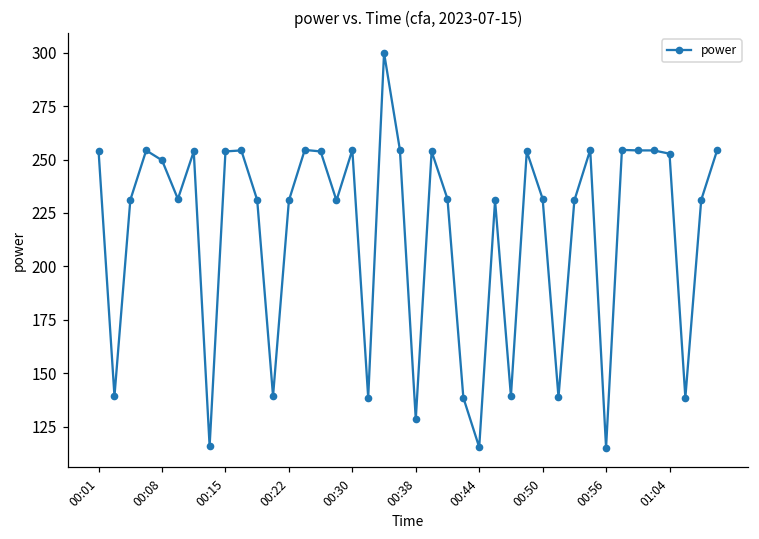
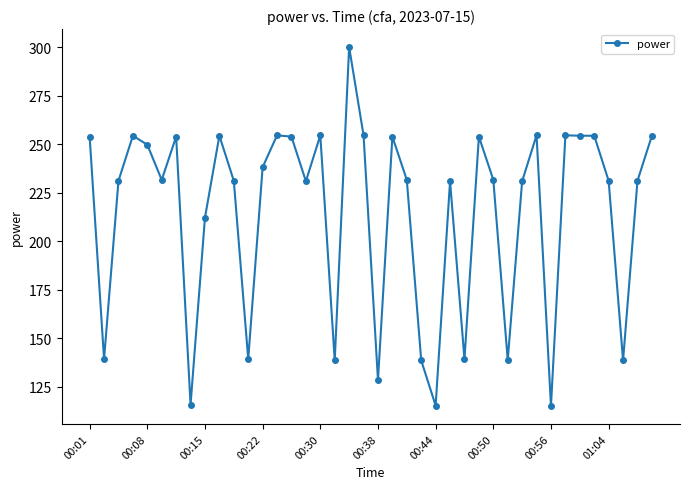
00:15: 254 -> 212
00:22: 231 -> 238
01:04: 253 -> 231
